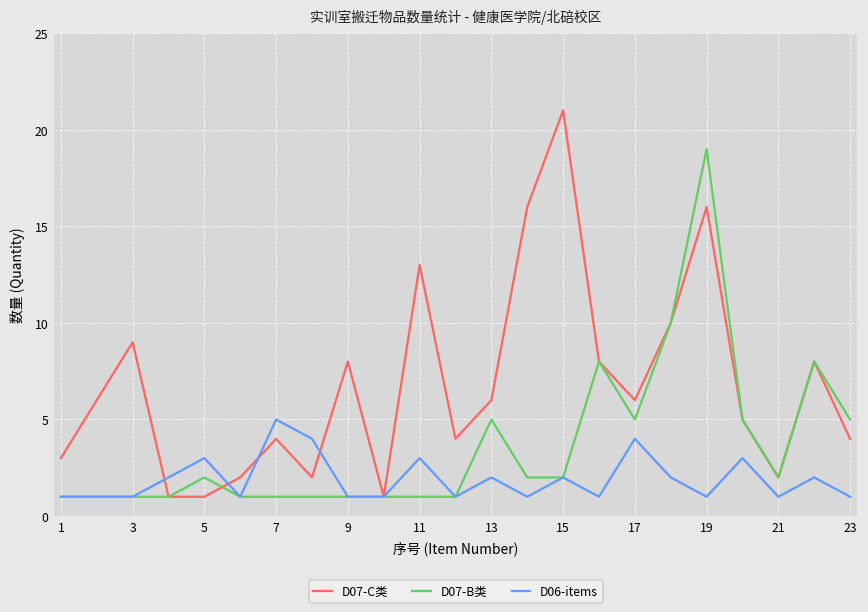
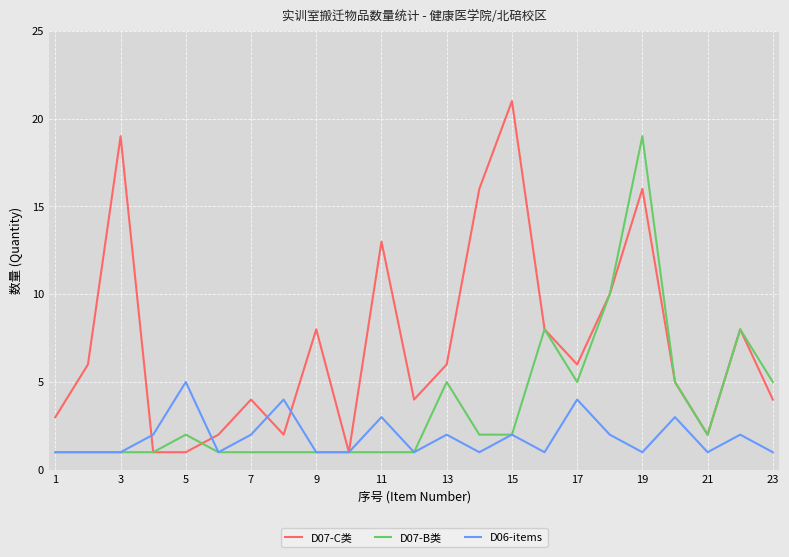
D07-C类, 3: 9 -> 19
D06-items, 5: 3 -> 5
D06-items, 7: 5 -> 2
